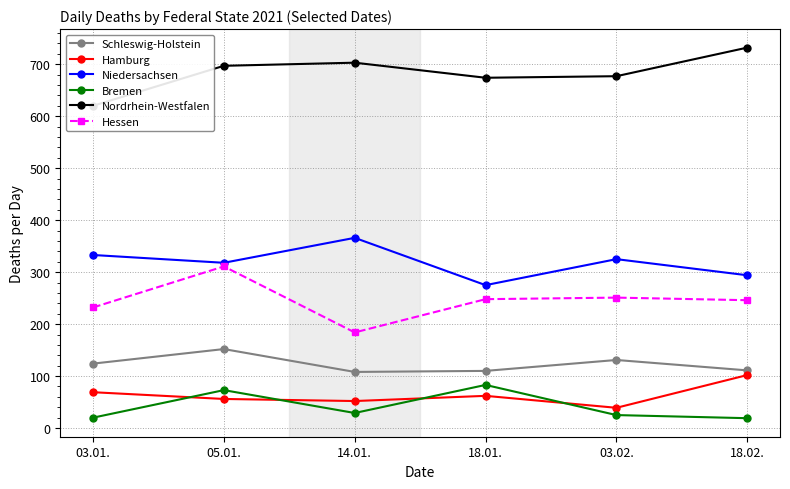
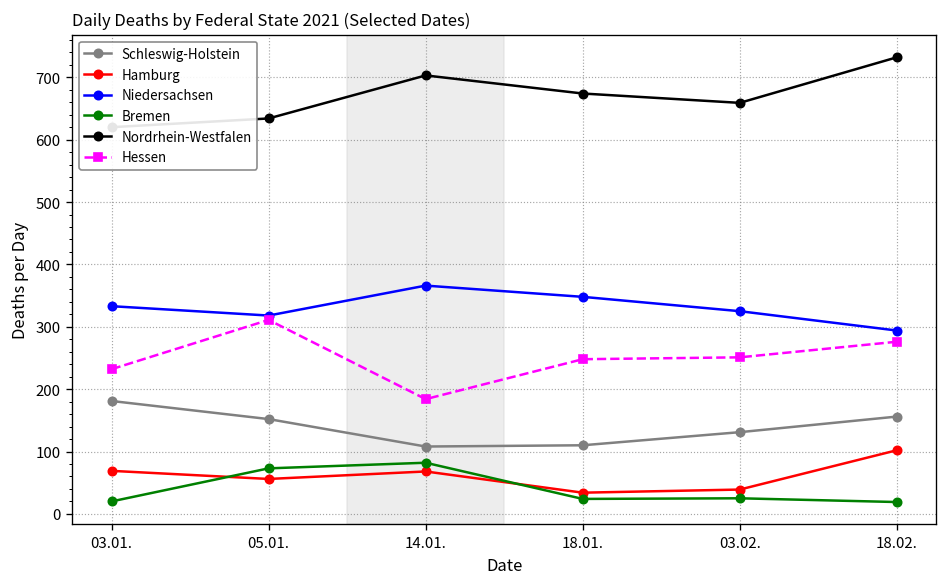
Schleswig-Holstein, 03.01.: 120 -> 180
Nordrhein-Westfalen, 05.01.: 700 -> 630
Hamburg, 14.01.: 50 -> 70
Bremen, 14.01.: 30 -> 80
Hamburg, 18.01.: 60 -> 30
Niedersachsen, 18.01.: 280 -> 350
Bremen, 18.01.: 80 -> 20
Nordrhein-Westfalen, 03.02.: 680 -> 660
Schleswig-Holstein, 18.02.: 110 -> 160
Hessen, 18.02.: 250 -> 280
